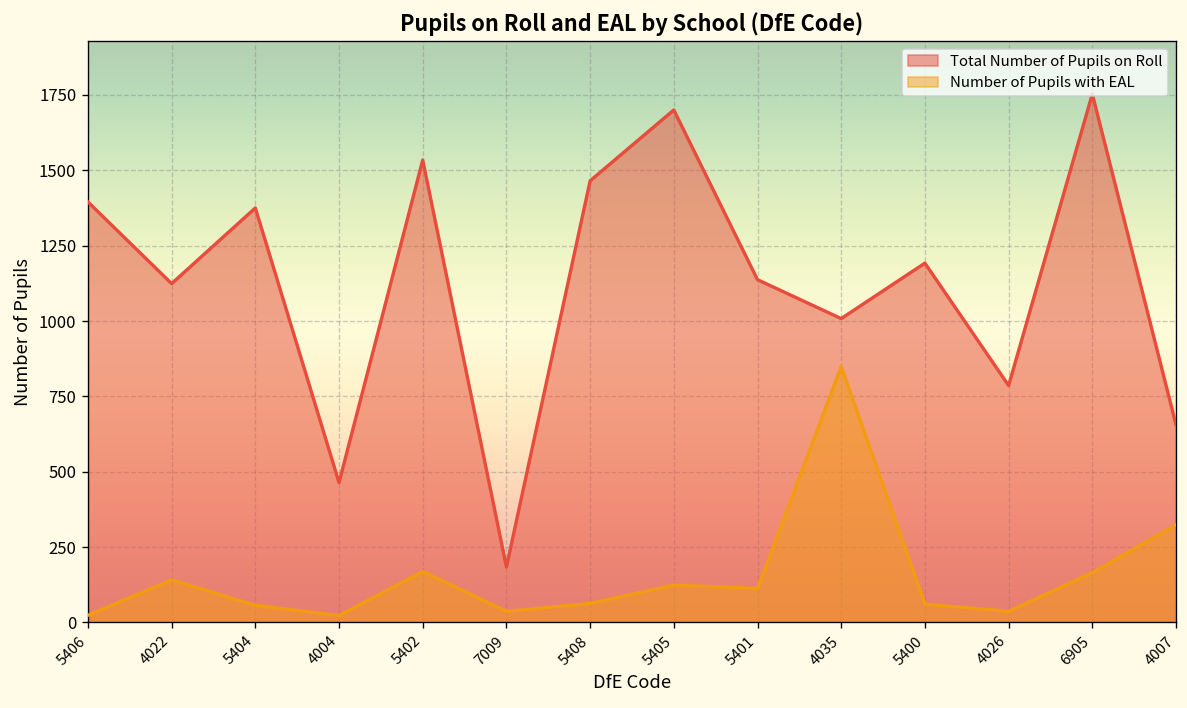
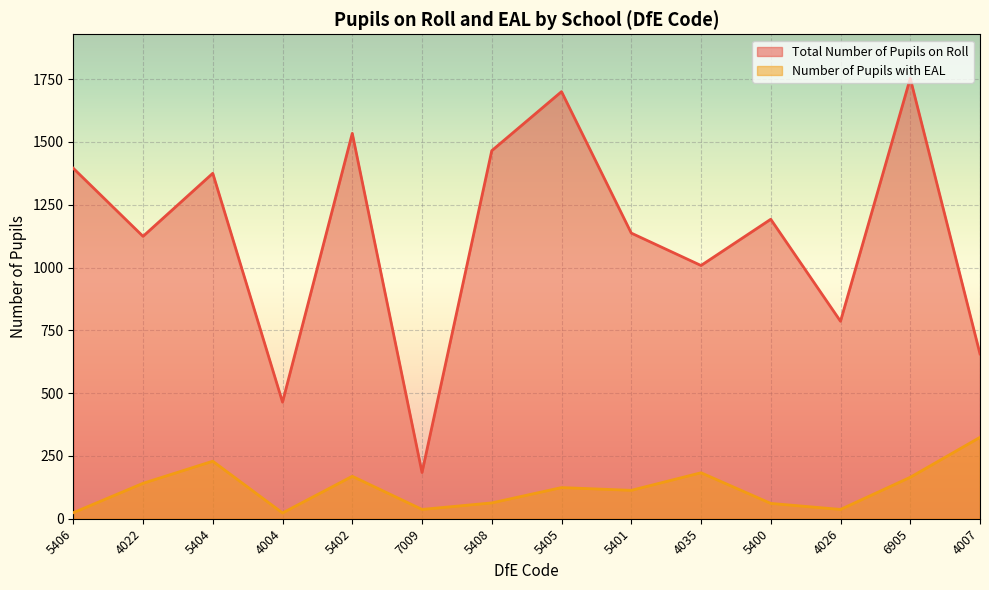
Number of Pupils with EAL, 5404: 60 -> 230
Number of Pupils with EAL, 4035: 850 -> 180
